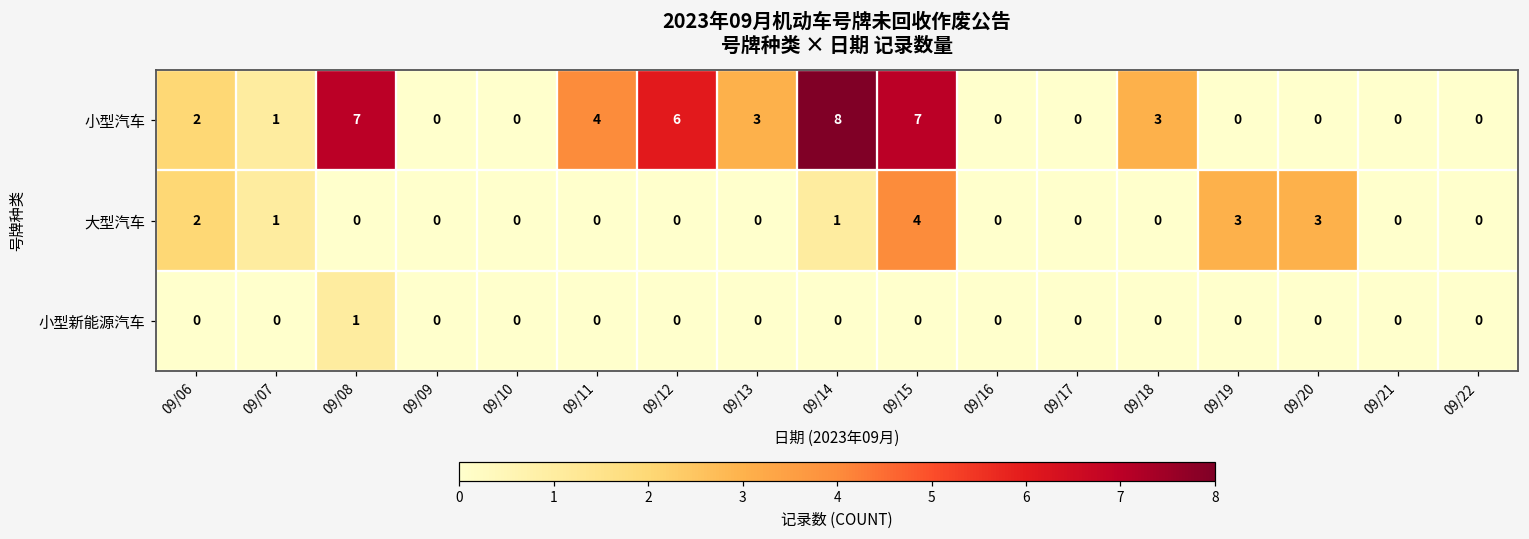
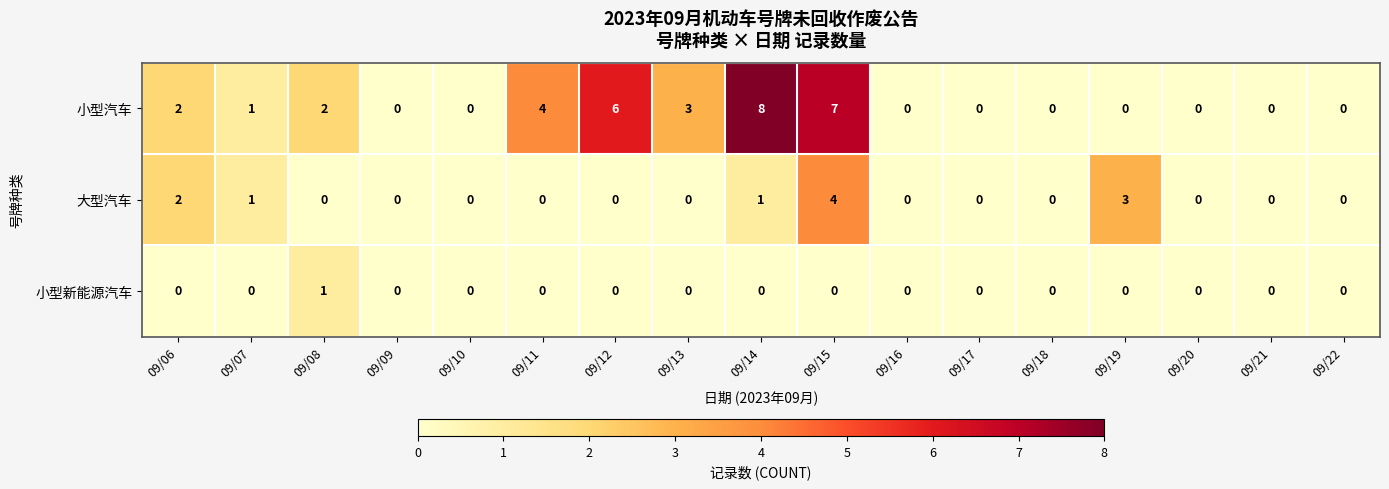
小型汽车, 09/08: 7 -> 2
小型汽车, 09/18: 3 -> 0
大型汽车, 09/20: 3 -> 0
